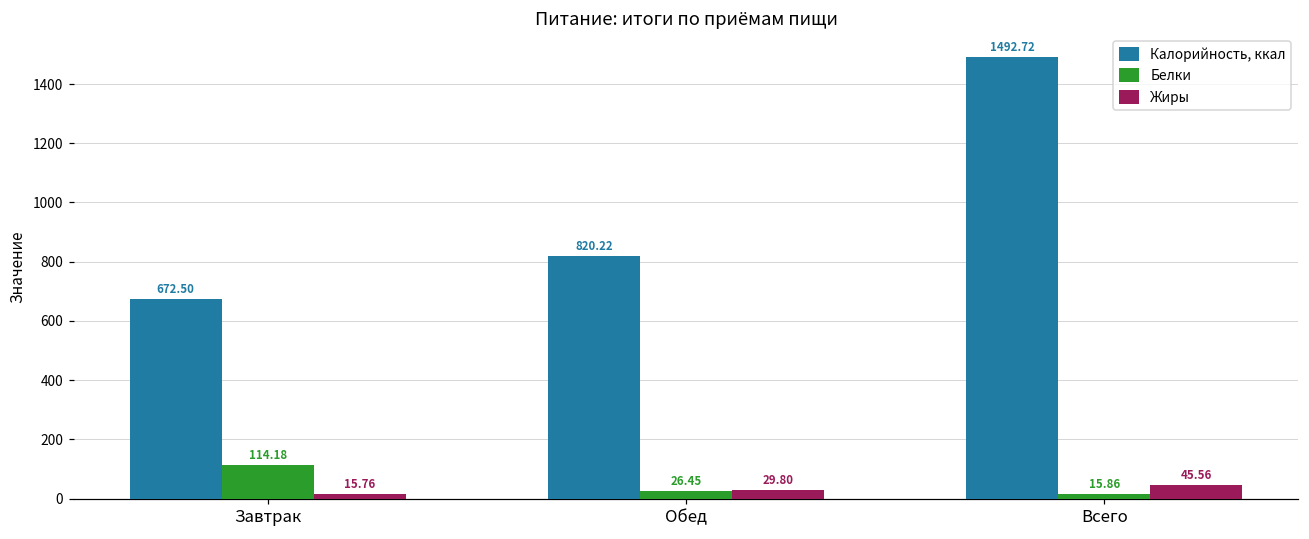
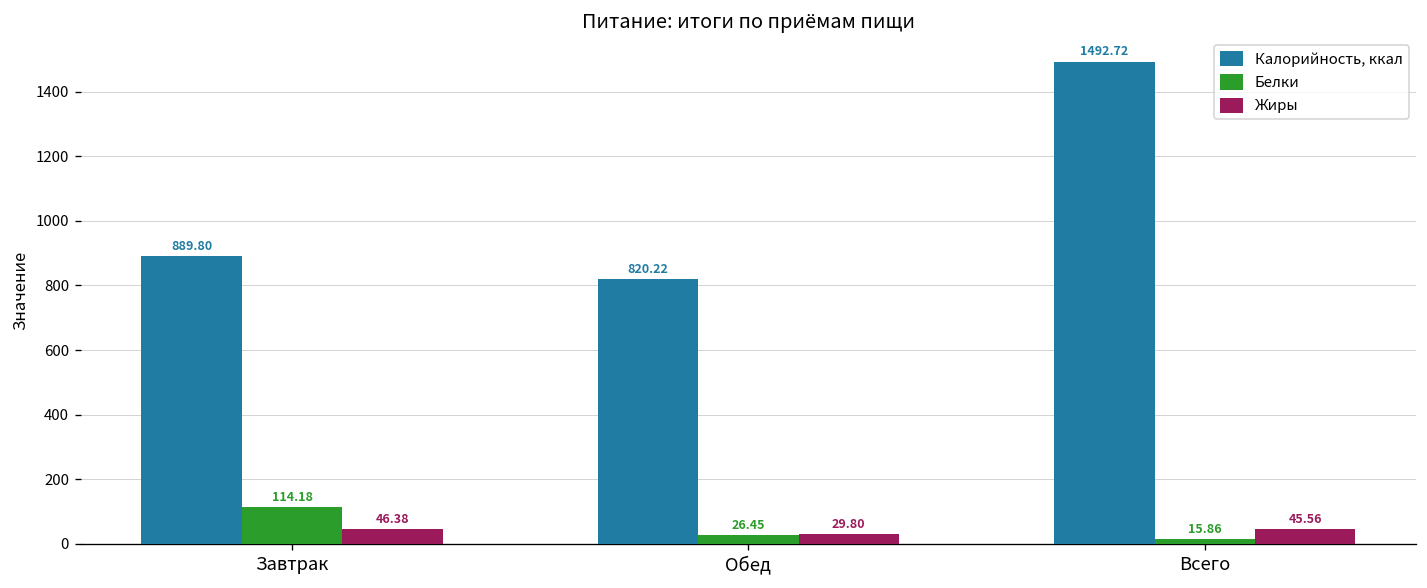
Калорийность, ккал, Завтрак: 672.50 -> 889.80
Жиры, Завтрак: 15.76 -> 46.38
